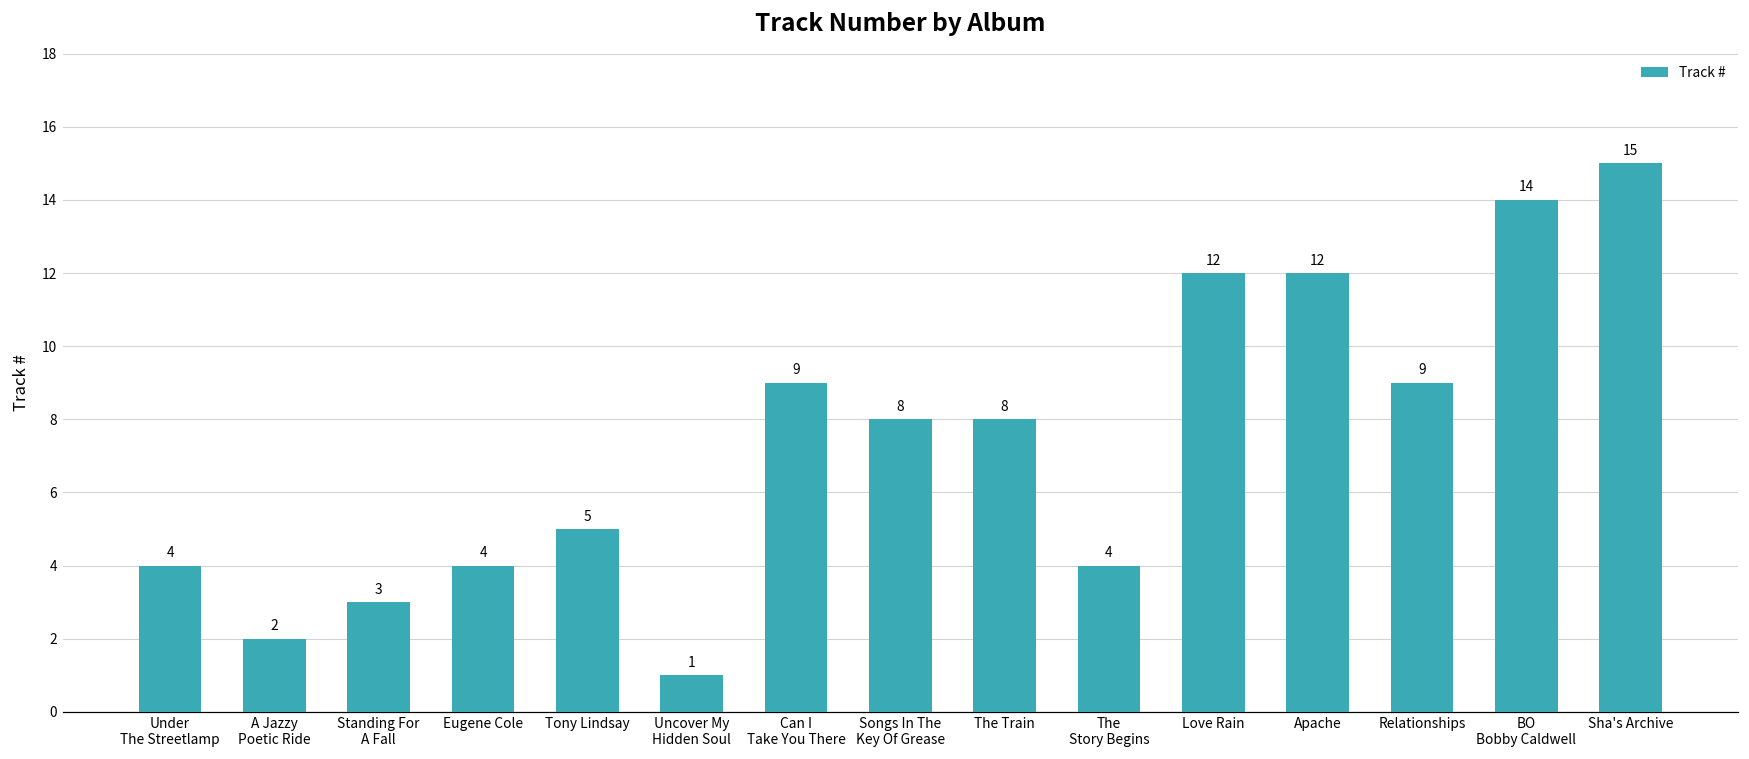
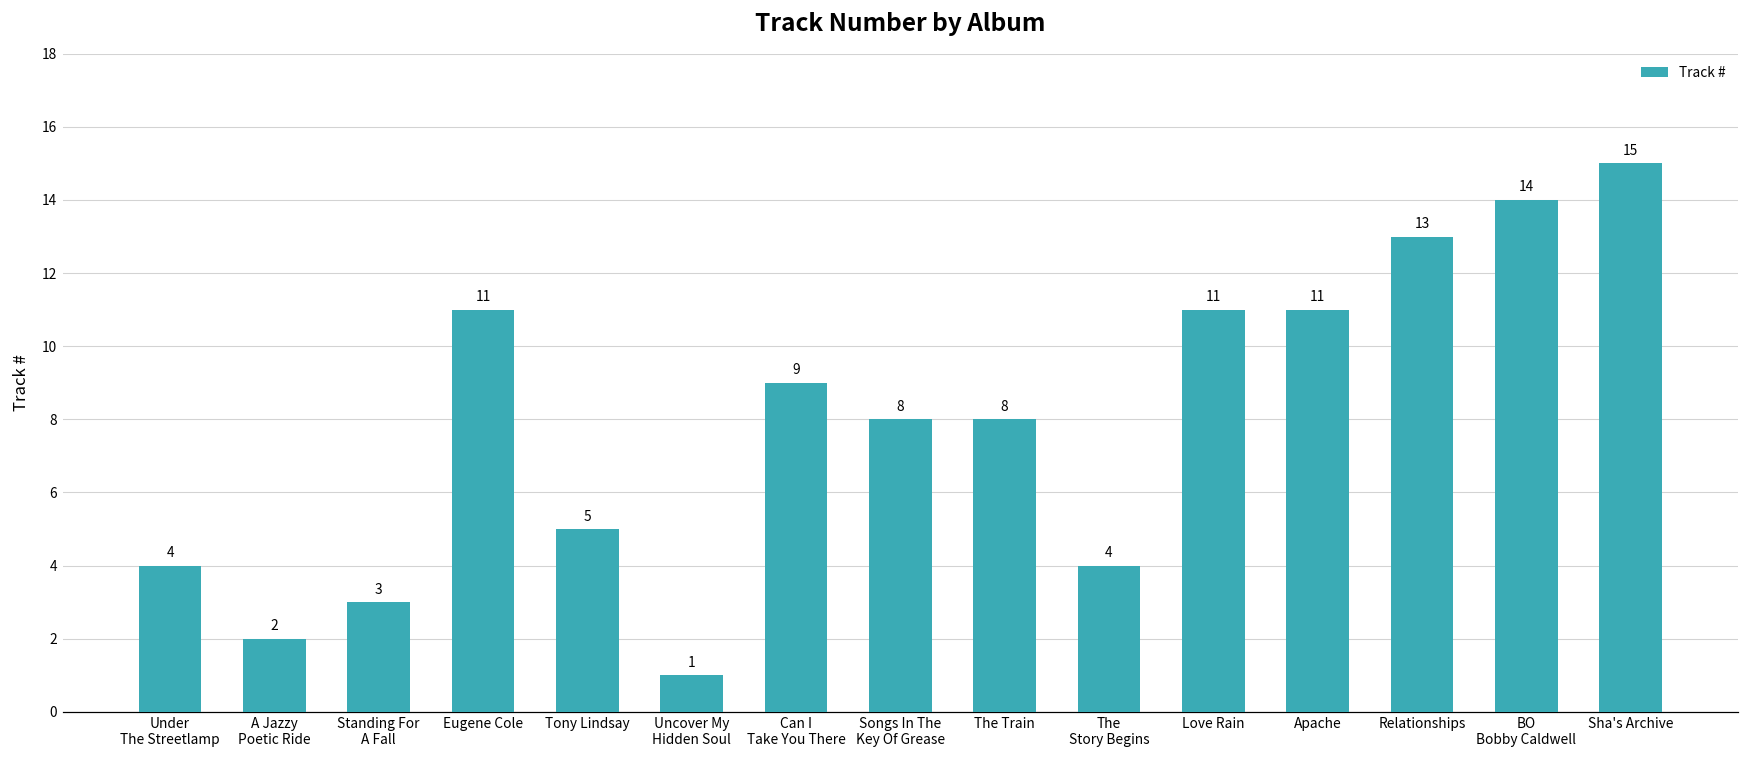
Eugene Cole: 4 -> 11
Love Rain: 12 -> 11
Apache: 12 -> 11
Relationships: 9 -> 13
